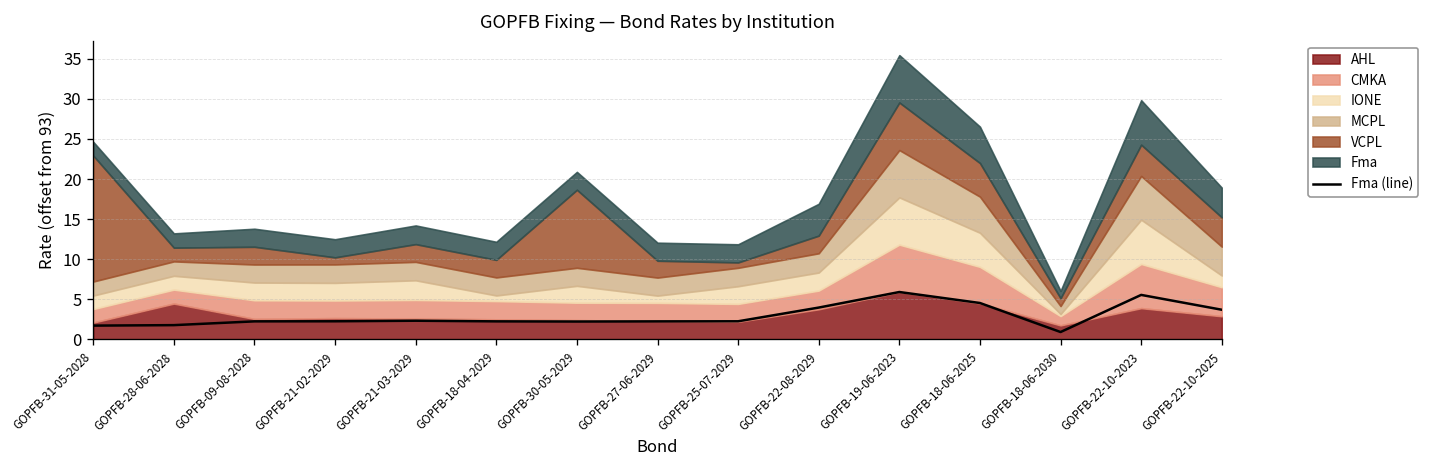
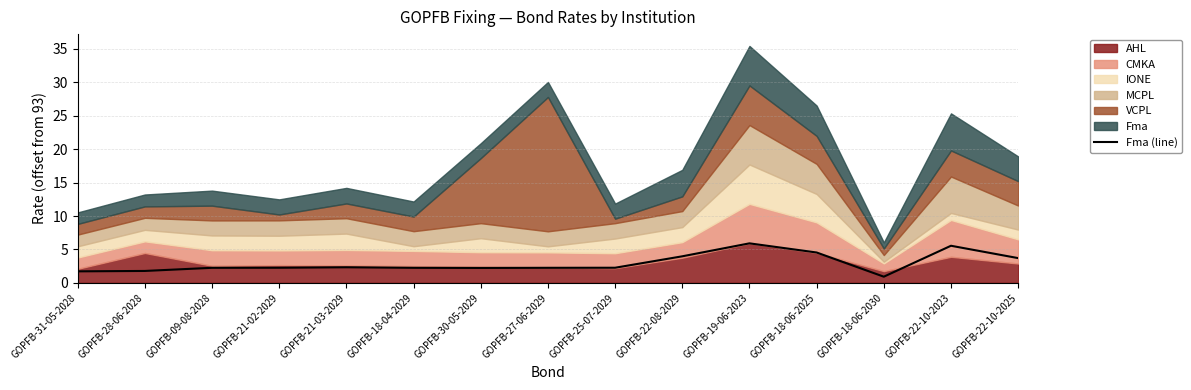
VCPL, GOPFB-31-05-2028: 16 -> 2
VCPL, GOPFB-27-06-2029: 2 -> 20
IONE, GOPFB-22-10-2023: 6 -> 1
